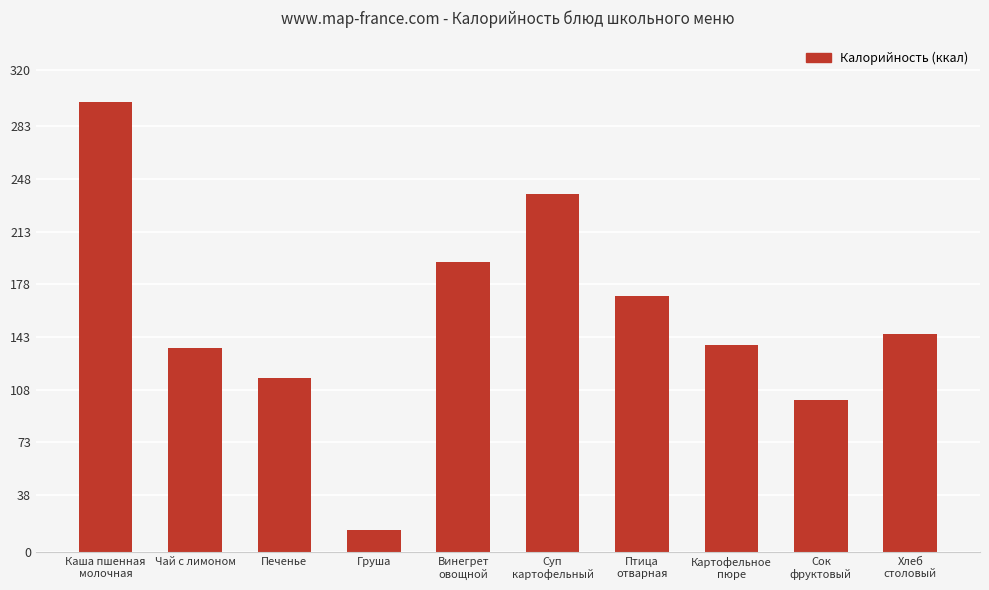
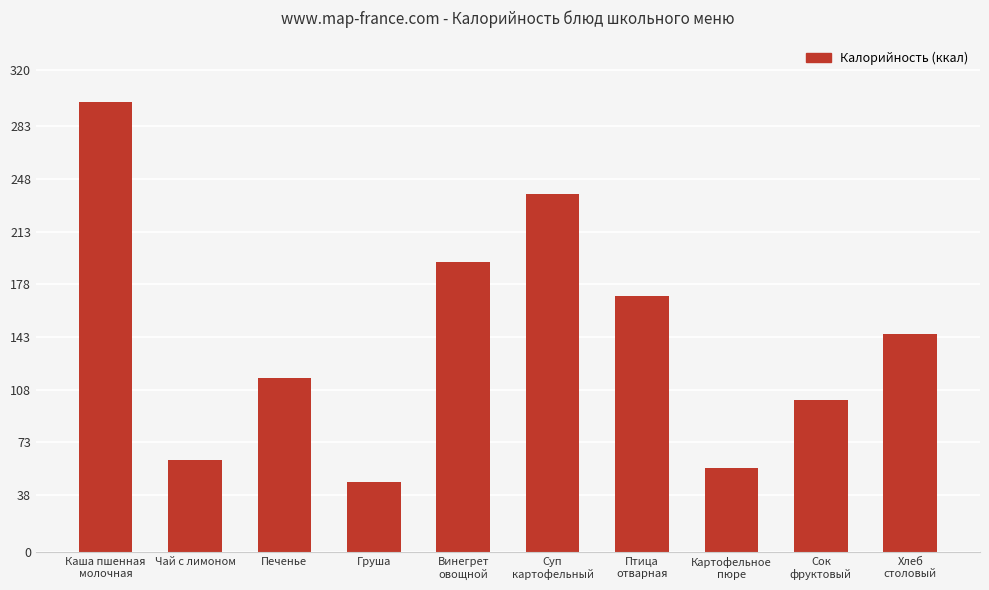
Чай с лимоном: 136 -> 61
Груша: 15 -> 47
Картофельное пюре: 138 -> 56
